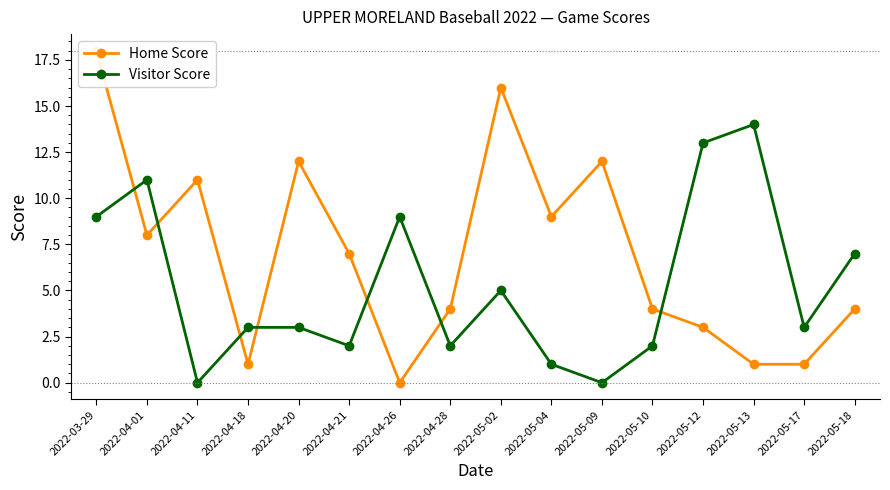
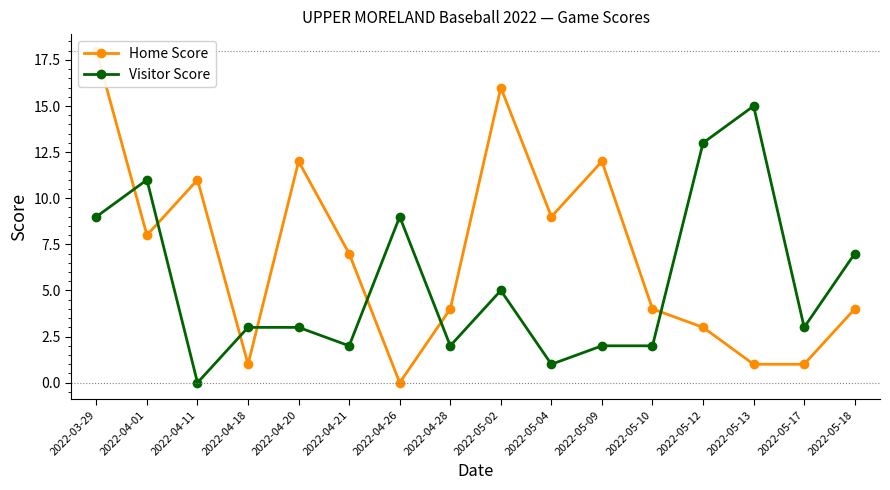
Visitor Score, 2022-05-09: 0 -> 2
Visitor Score, 2022-05-13: 14 -> 15
